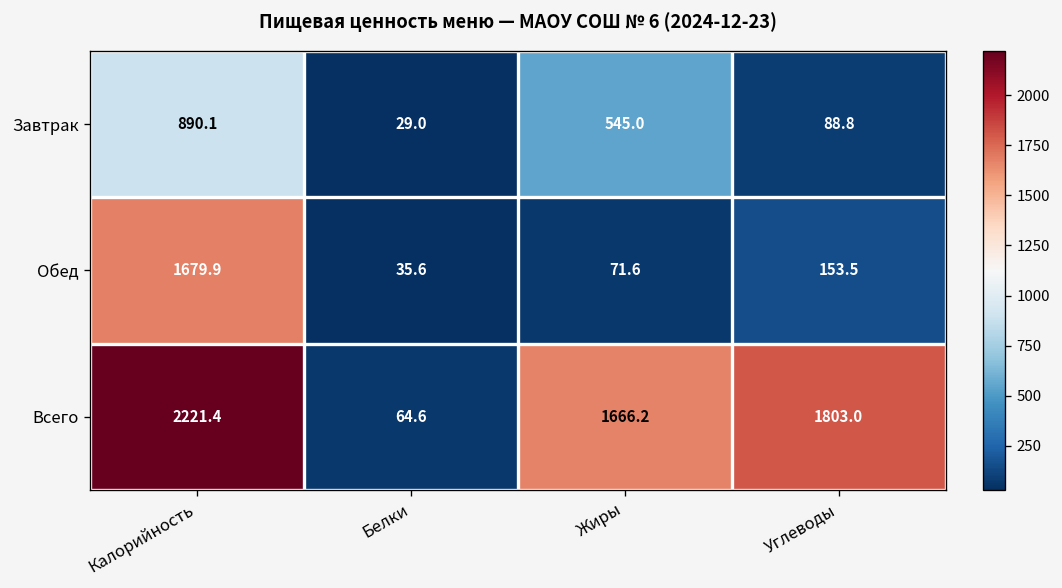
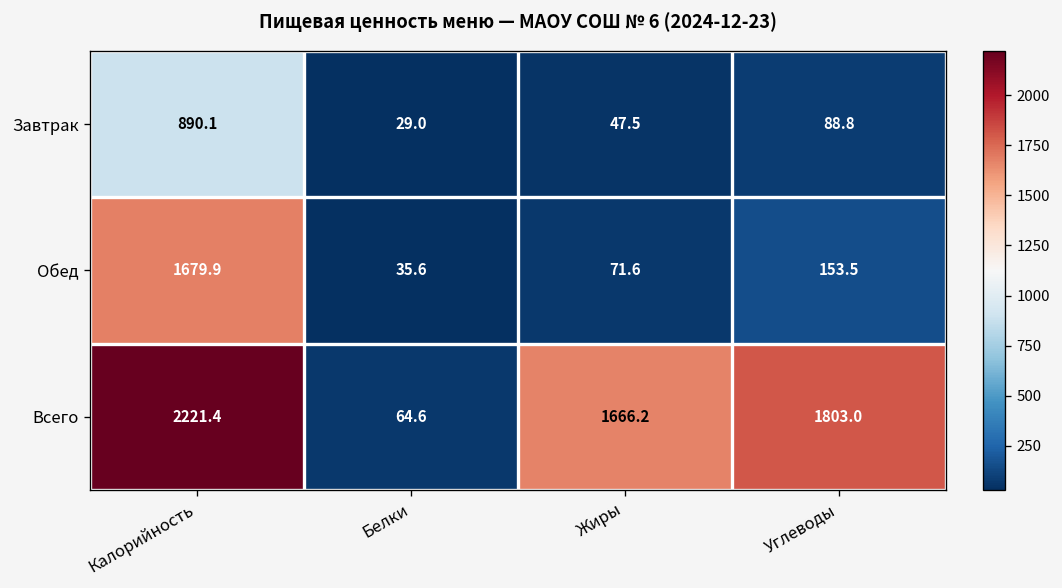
Завтрак, Жиры: 545.0 -> 47.5
